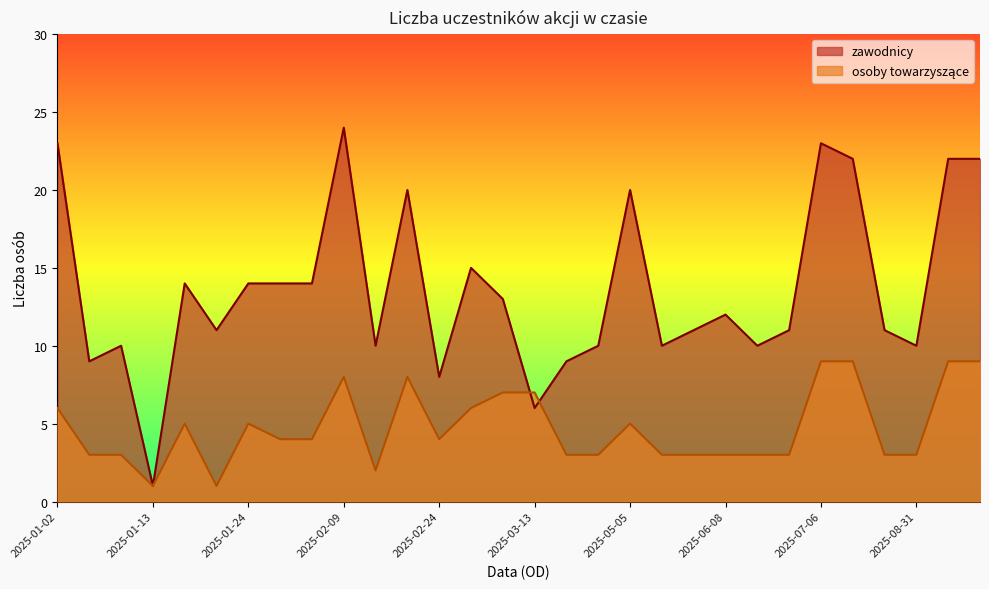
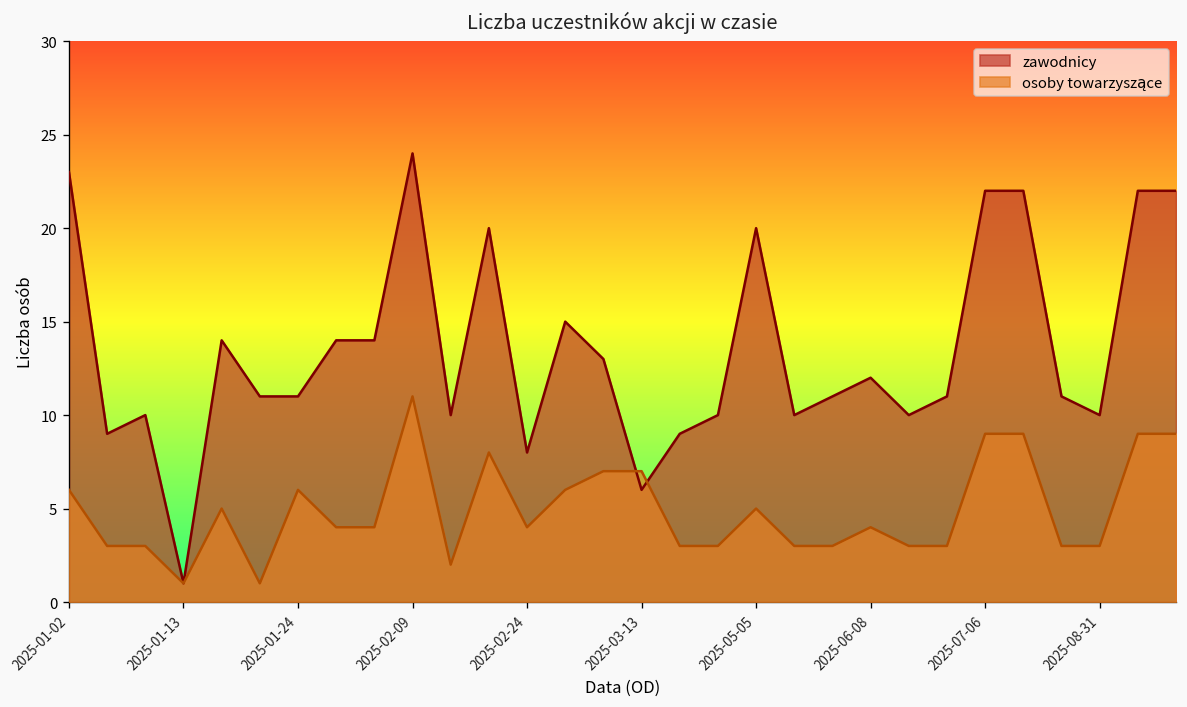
zawodnicy, 2025-01-24: 14 -> 11
osoby towarzyszące, 2025-01-24: 5 -> 6
osoby towarzyszące, 2025-02-09: 8 -> 11
osoby towarzyszące, 2025-06-08: 3 -> 4
zawodnicy, 2025-07-06: 23 -> 22
